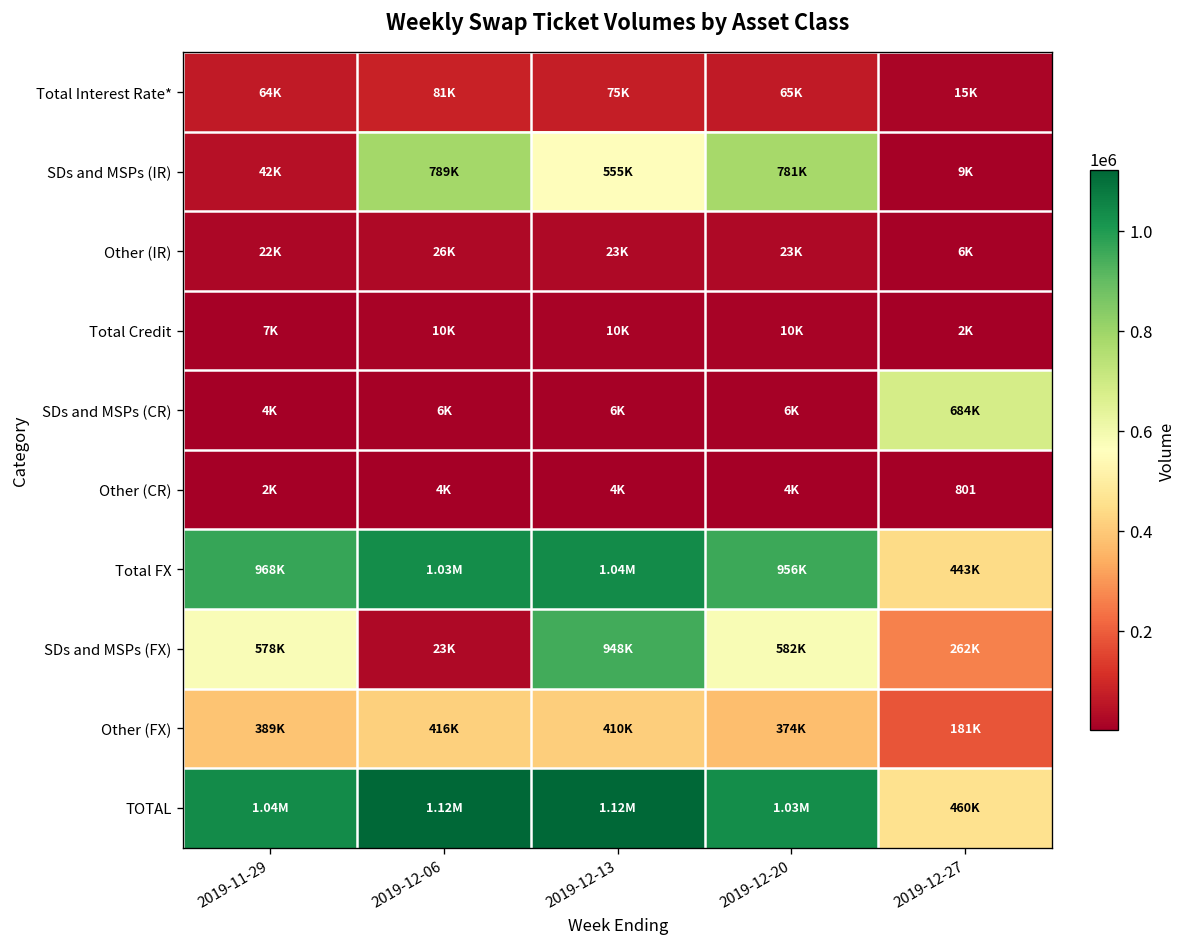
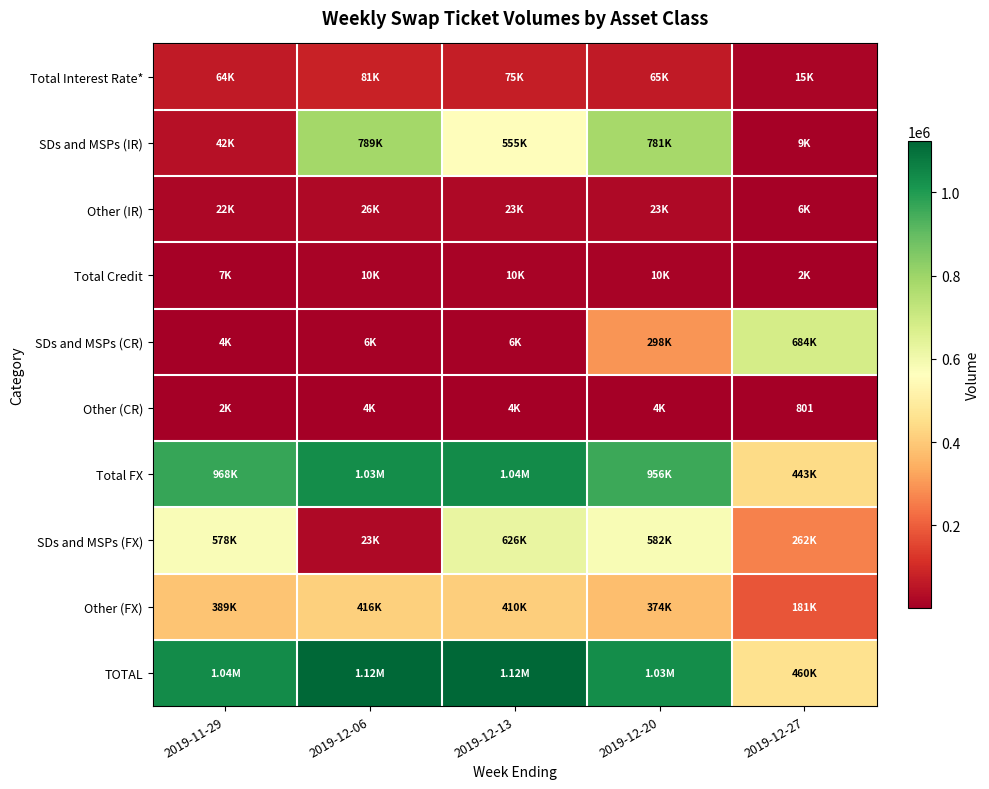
SDs and MSPs (CR), 2019-12-20: 6K -> 298K
SDs and MSPs (FX), 2019-12-13: 948K -> 626K
